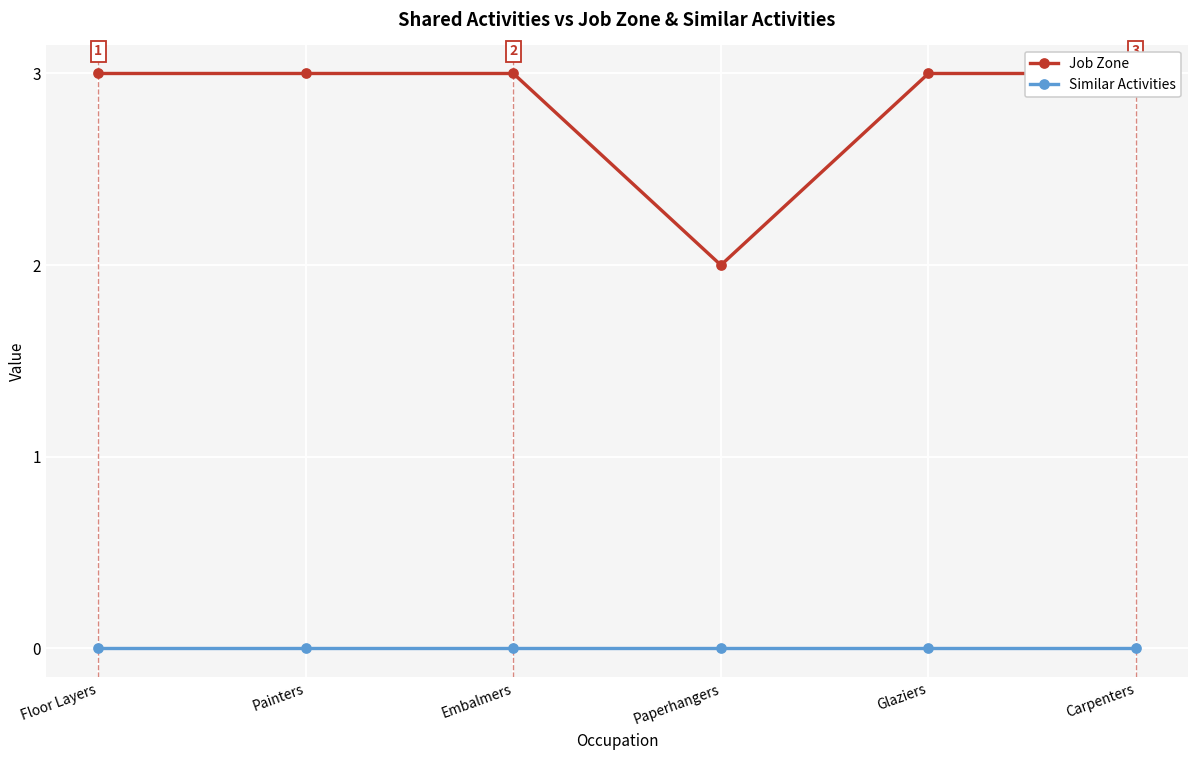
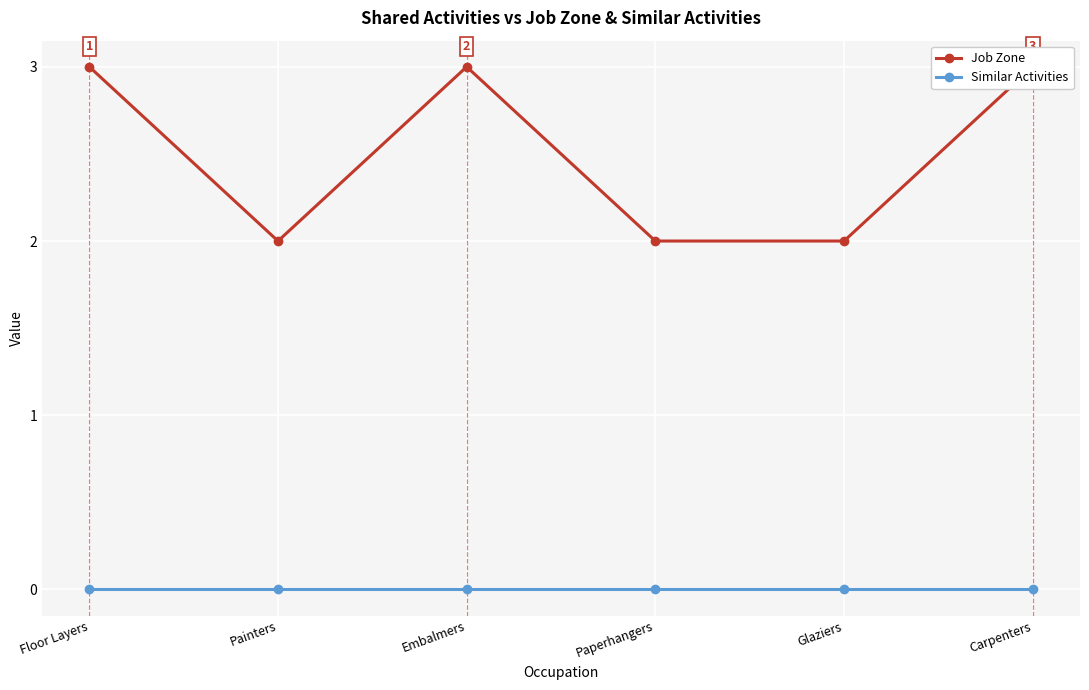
Job Zone, Painters: 3 -> 2
Job Zone, Glaziers: 3 -> 2
